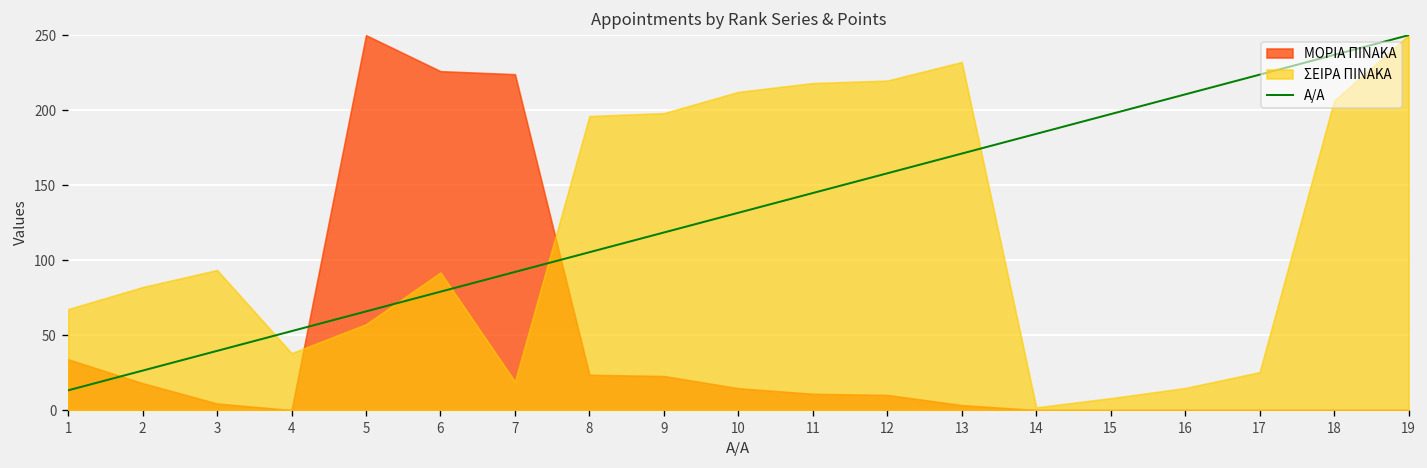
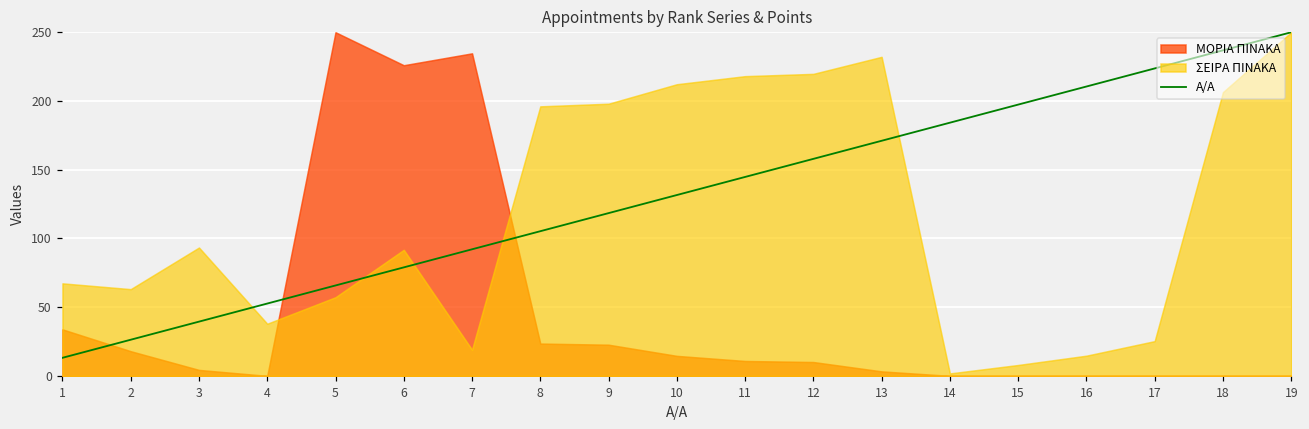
ΣΕΙΡΑ ΠΙΝΑΚΑ, 2: 82 -> 63
ΜΟΡΙΑ ΠΙΝΑΚΑ, 7: 224 -> 235
